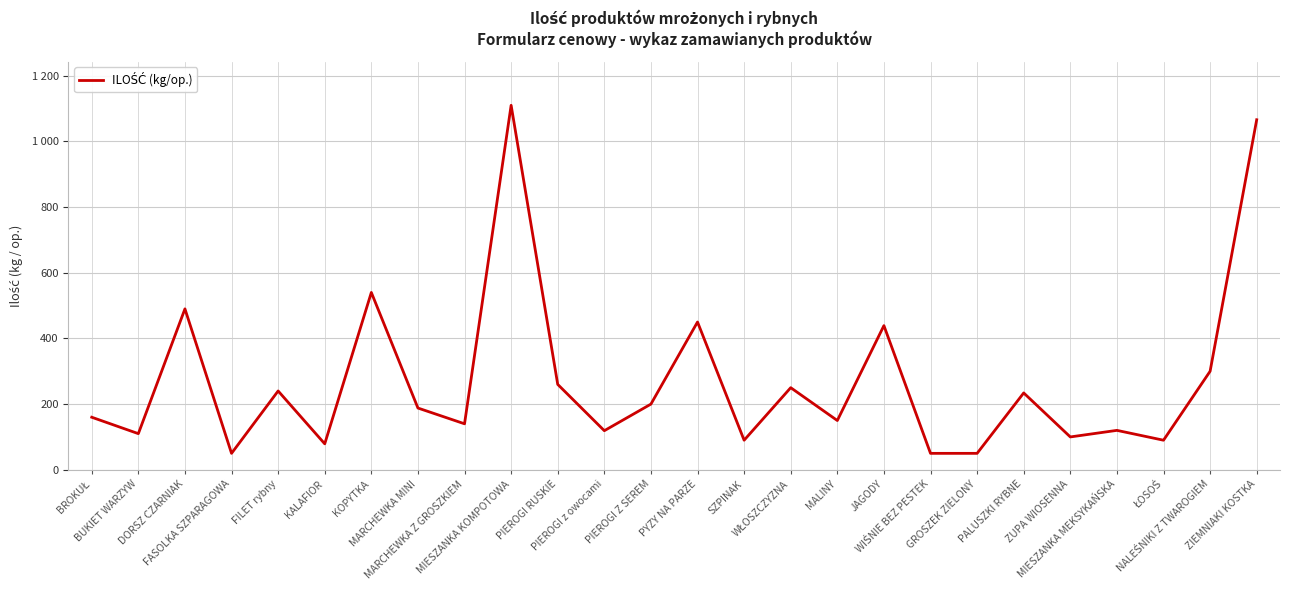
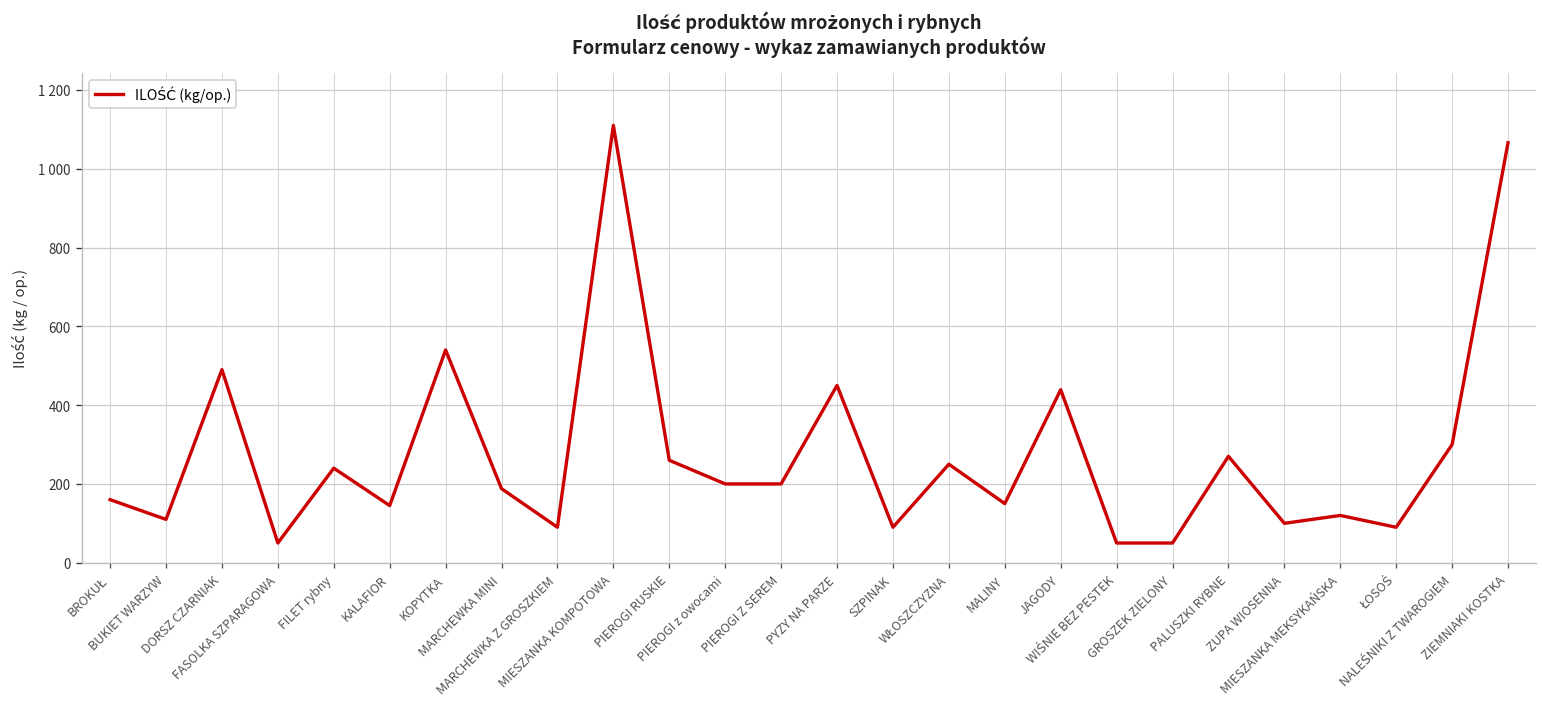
KALAFIOR: 80 -> 150
MARCHEWKA Z GROSZKIEM: 140 -> 90
PIEROGI z owocami: 120 -> 200
PALUSZKI RYBNE: 230 -> 270
